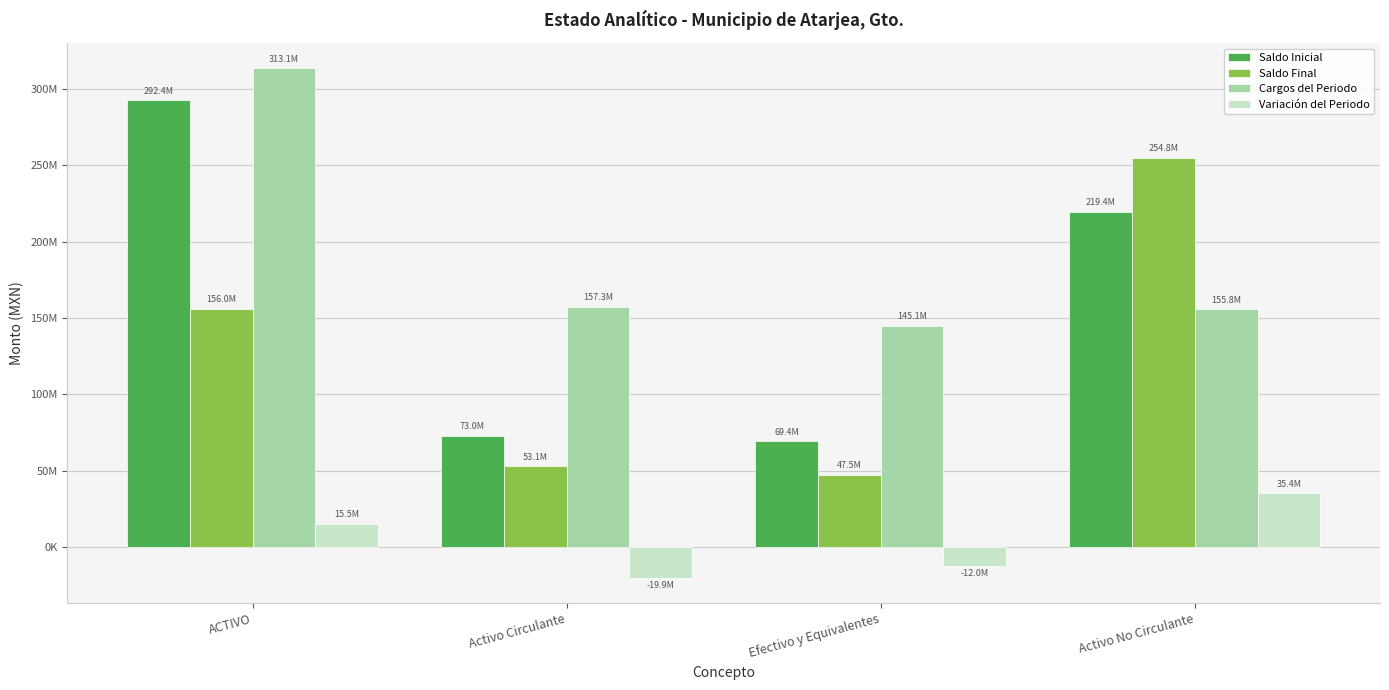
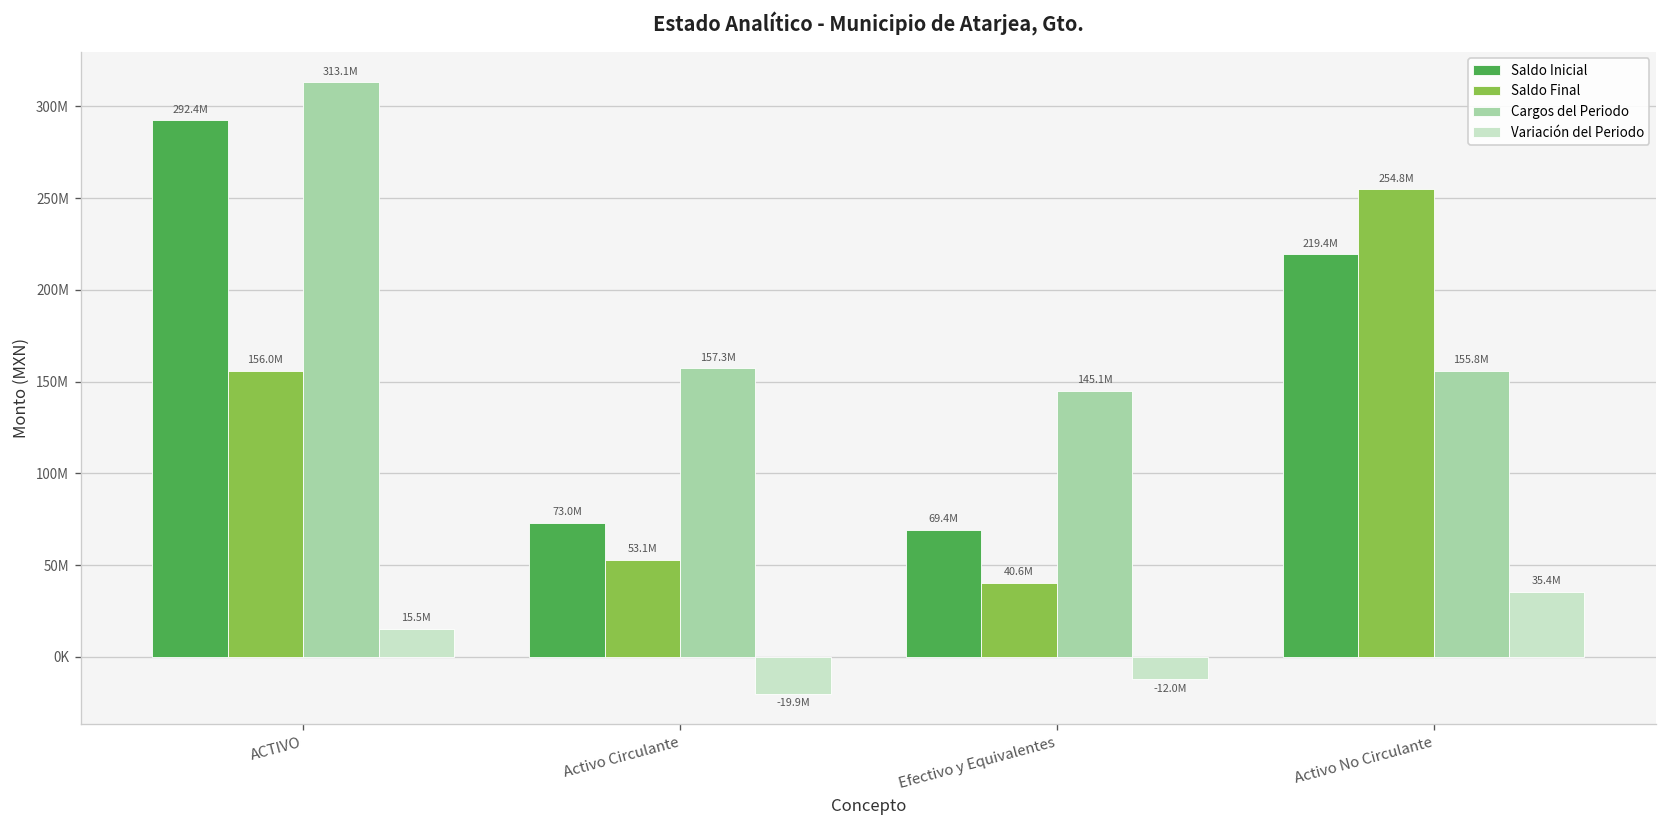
Saldo Final, Efectivo y Equivalentes: 47.5M -> 40.6M
